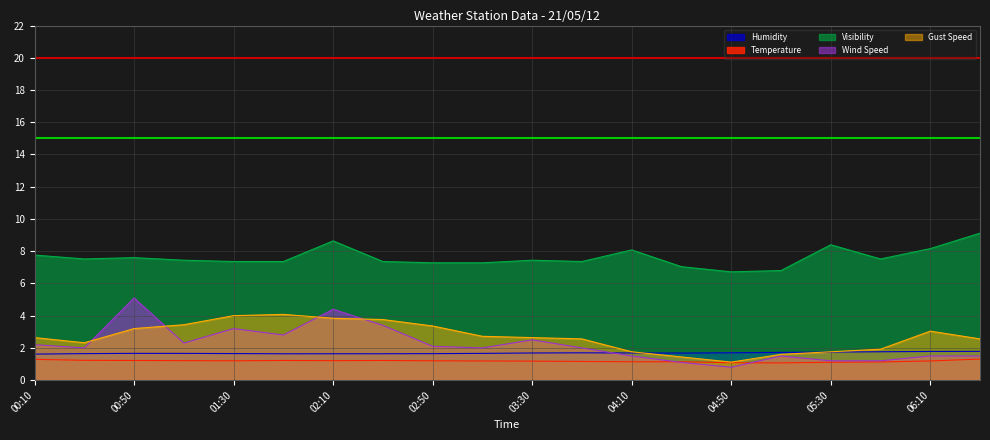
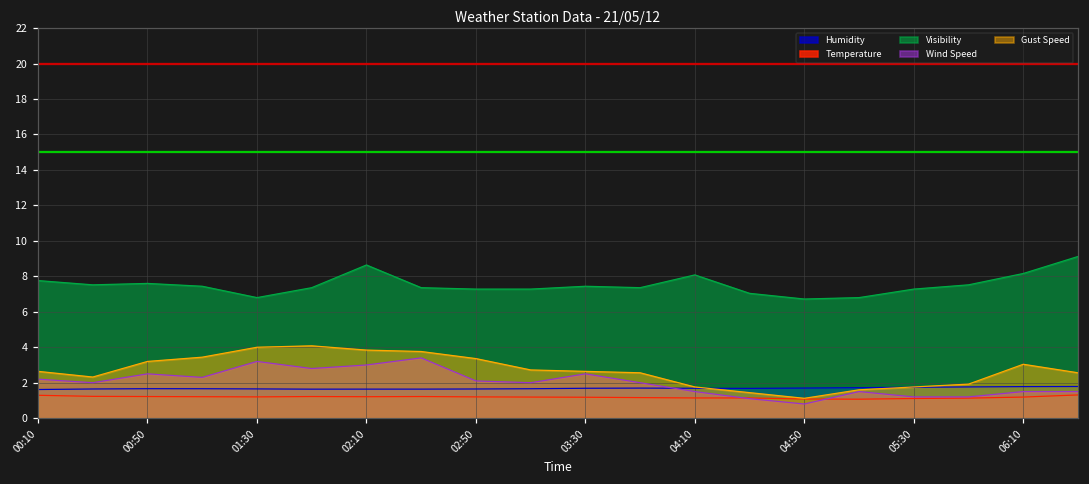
Wind Speed, 00:50: 5.1 -> 2.5
Visibility, 01:30: 7.4 -> 6.8
Wind Speed, 02:10: 4.4 -> 3.0
Visibility, 05:30: 8.4 -> 7.3
